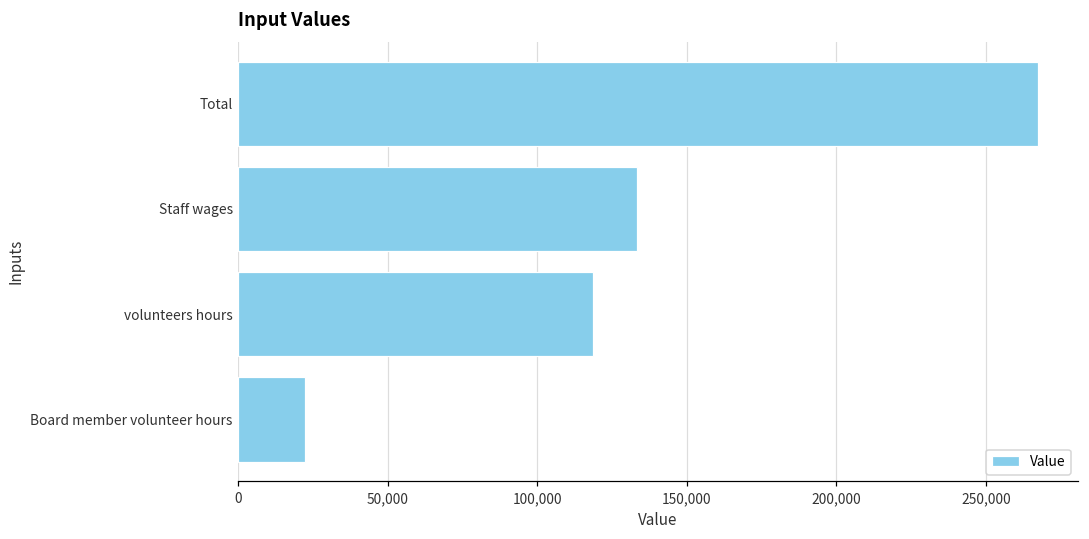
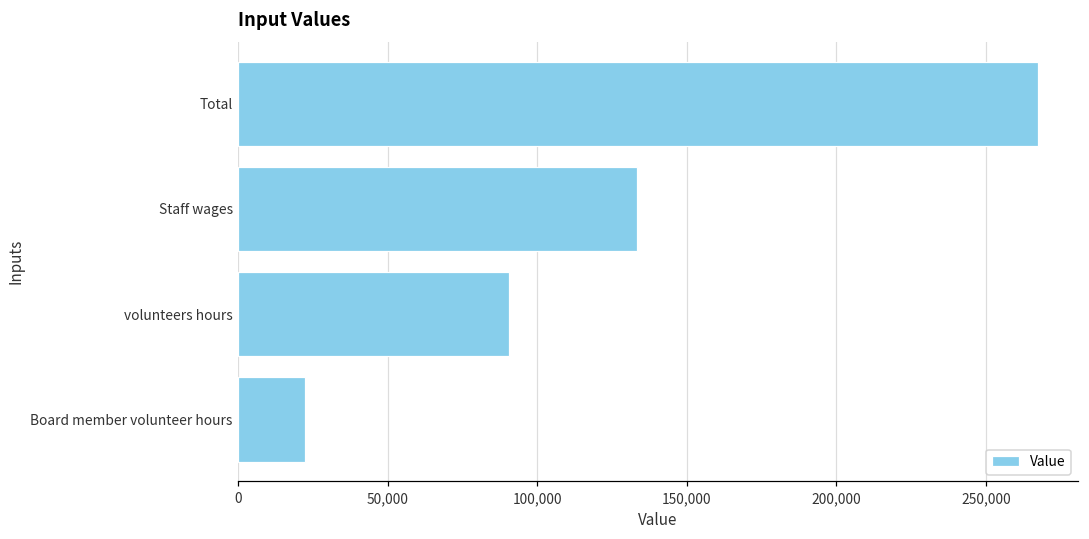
volunteers hours: 119,000 -> 91,000
